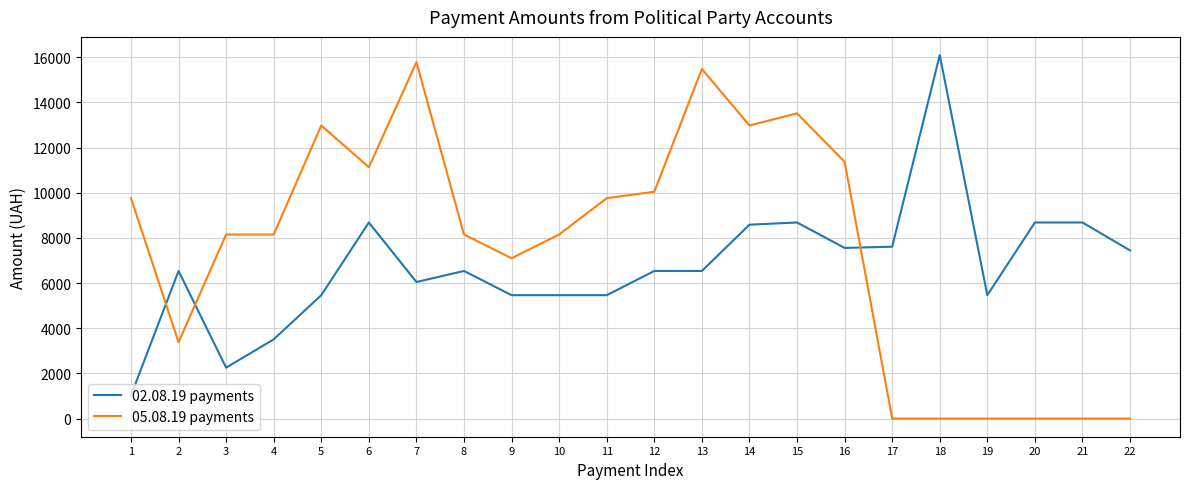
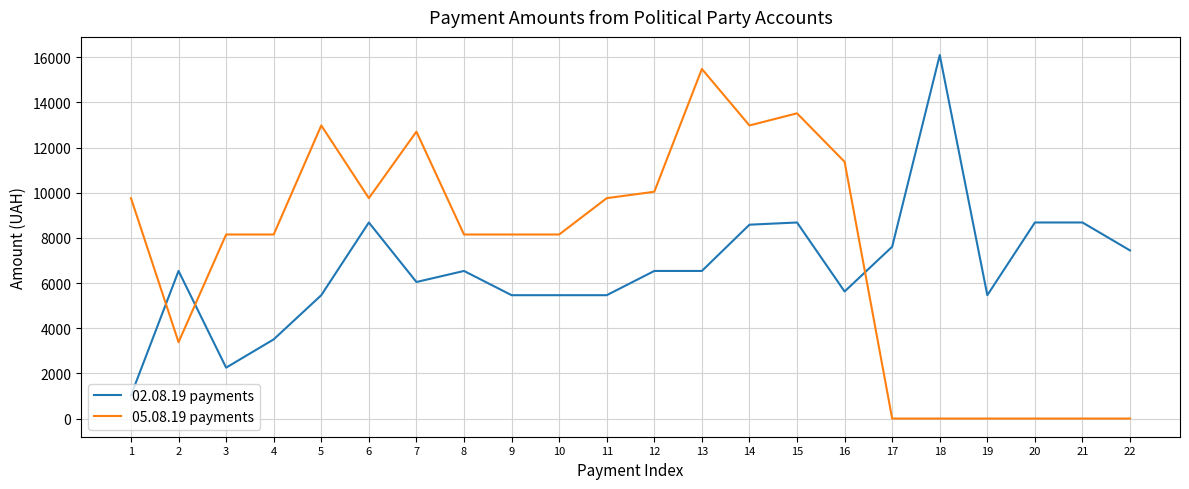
05.08.19 payments, 6: 11100 -> 9800
05.08.19 payments, 7: 15800 -> 12700
05.08.19 payments, 9: 7100 -> 8200
02.08.19 payments, 16: 7600 -> 5600
